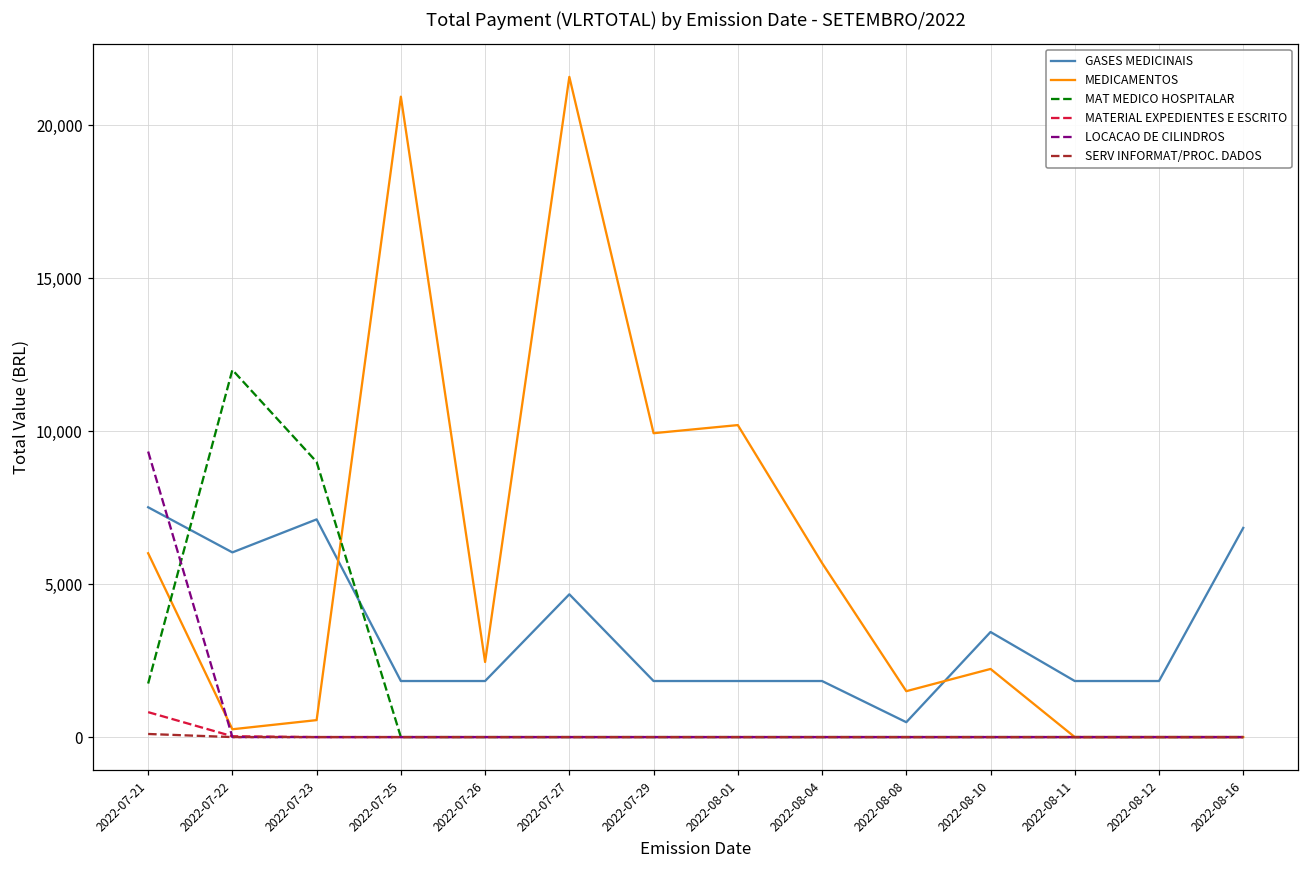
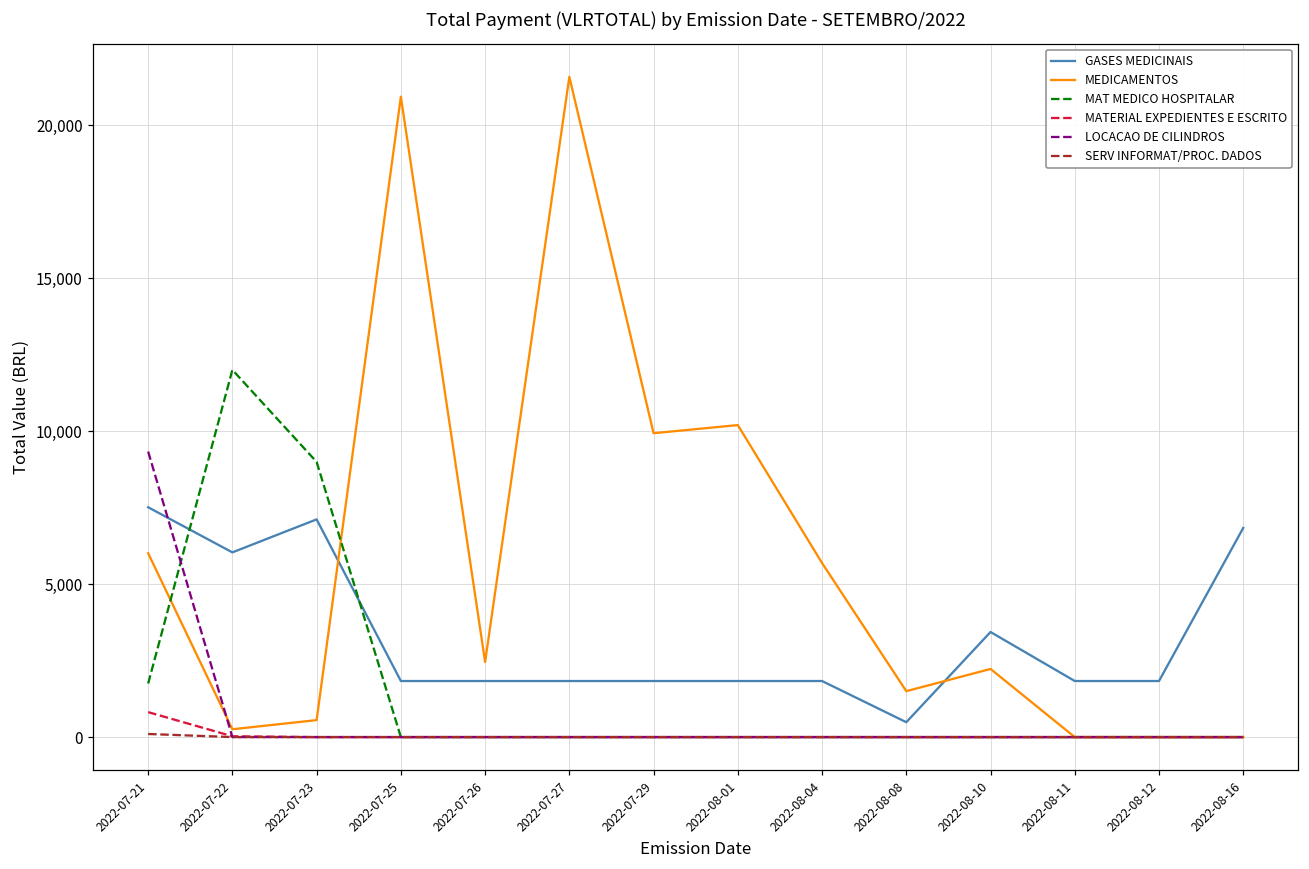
GASES MEDICINAIS, 2022-07-27: 4,700 -> 1,800
